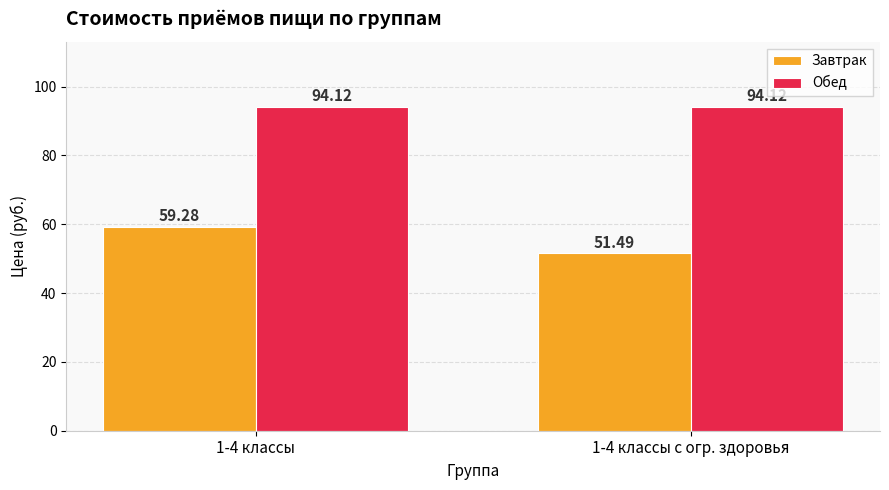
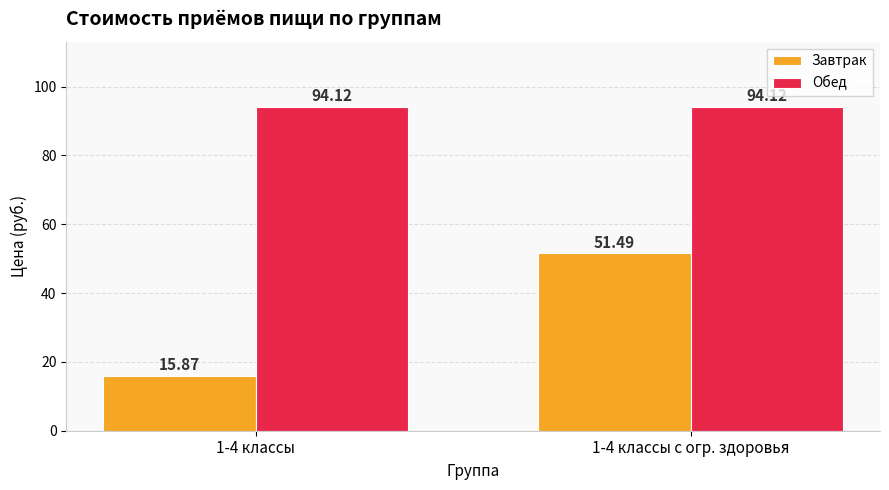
Завтрак, 1-4 классы: 59.28 -> 15.87
